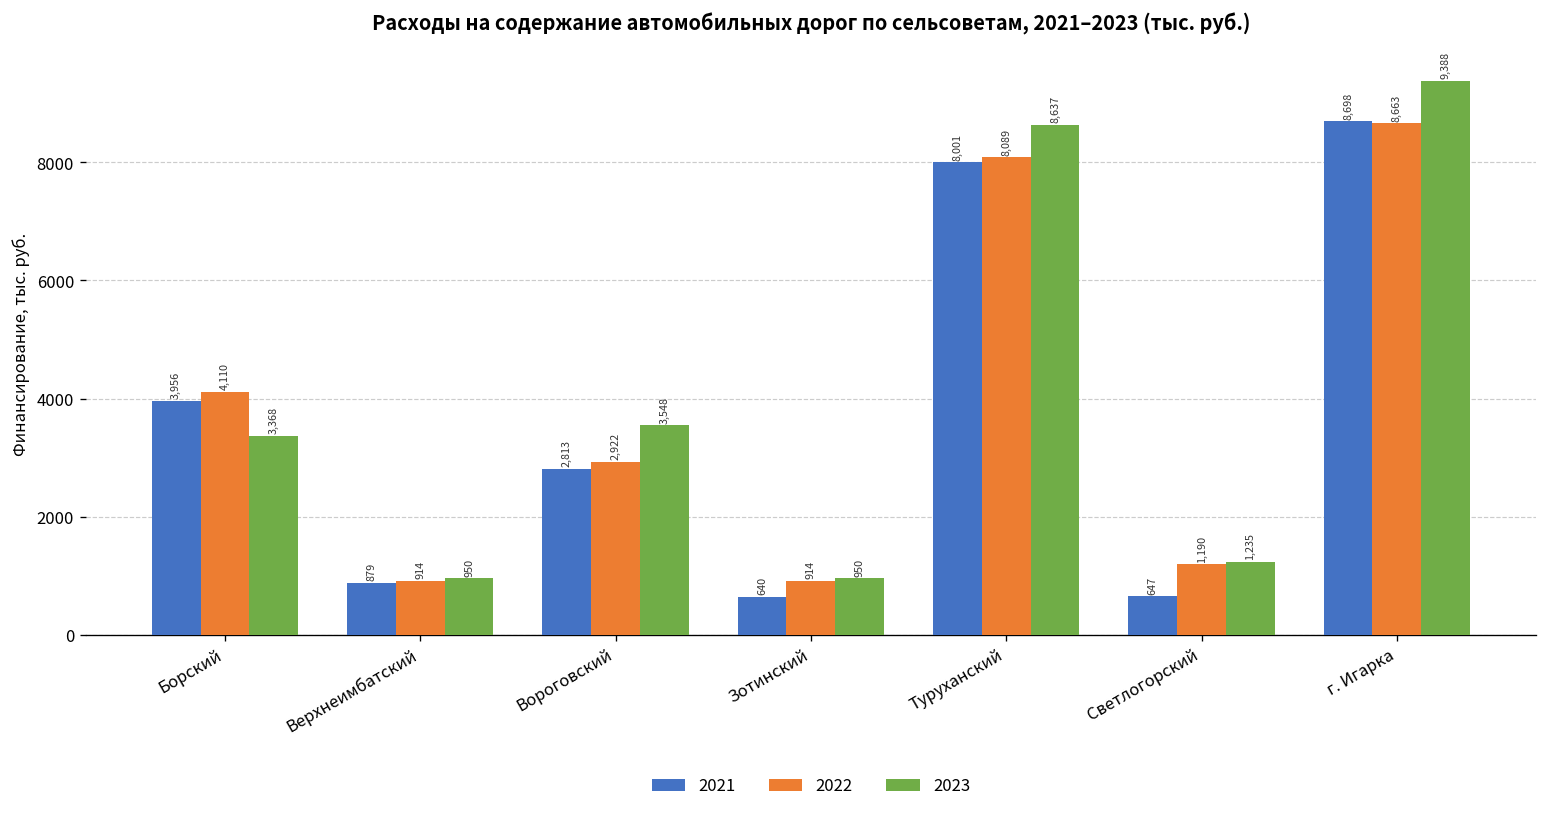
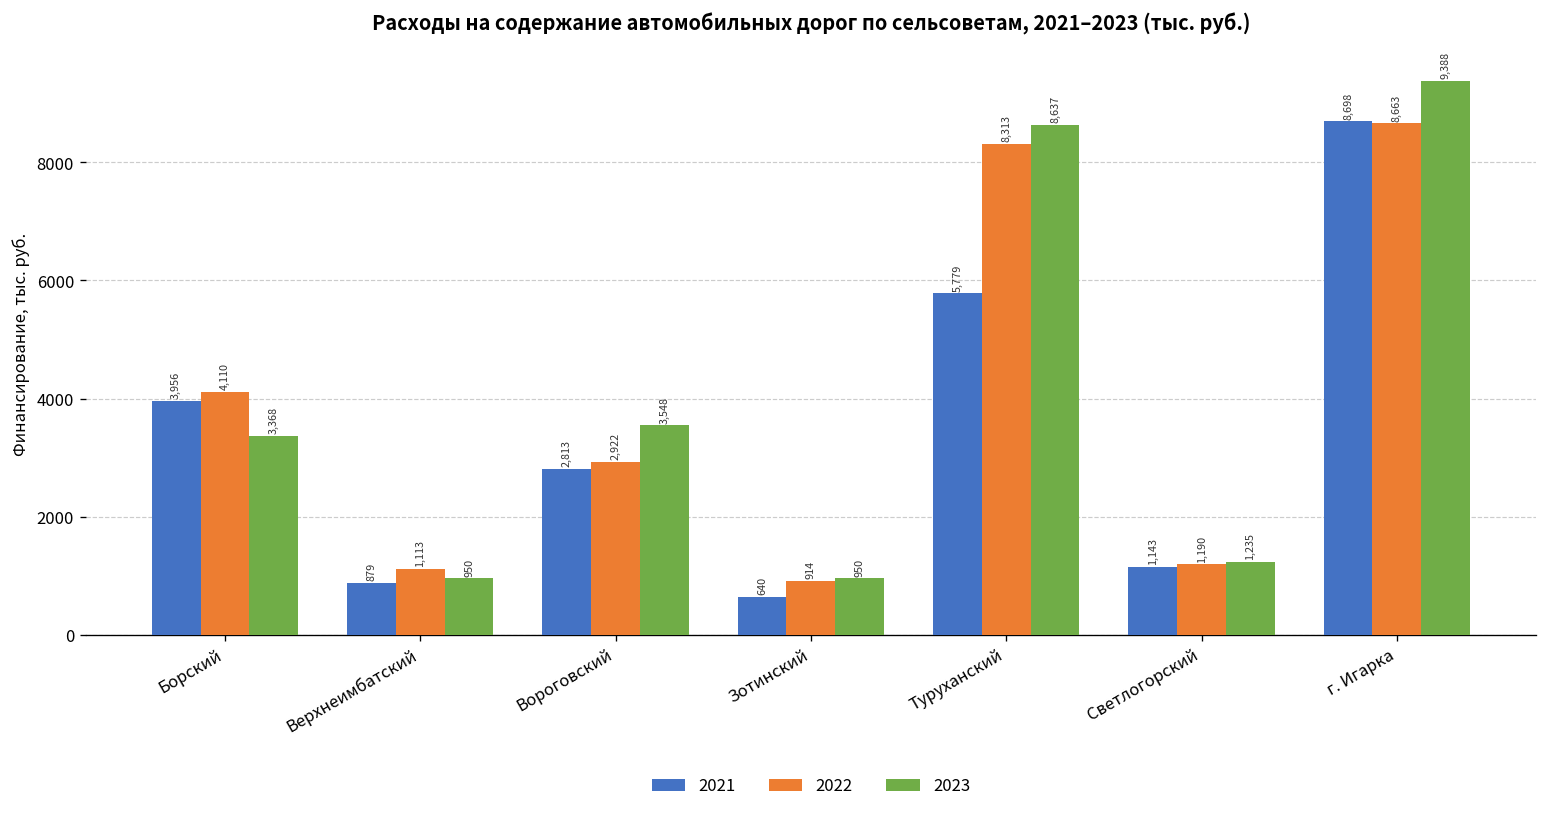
2022, Верхнеимбатский: 914 -> 1,113
2021, Туруханский: 8,001 -> 5,779
2022, Туруханский: 8,089 -> 8,313
2021, Светлогорский: 647 -> 1,143
